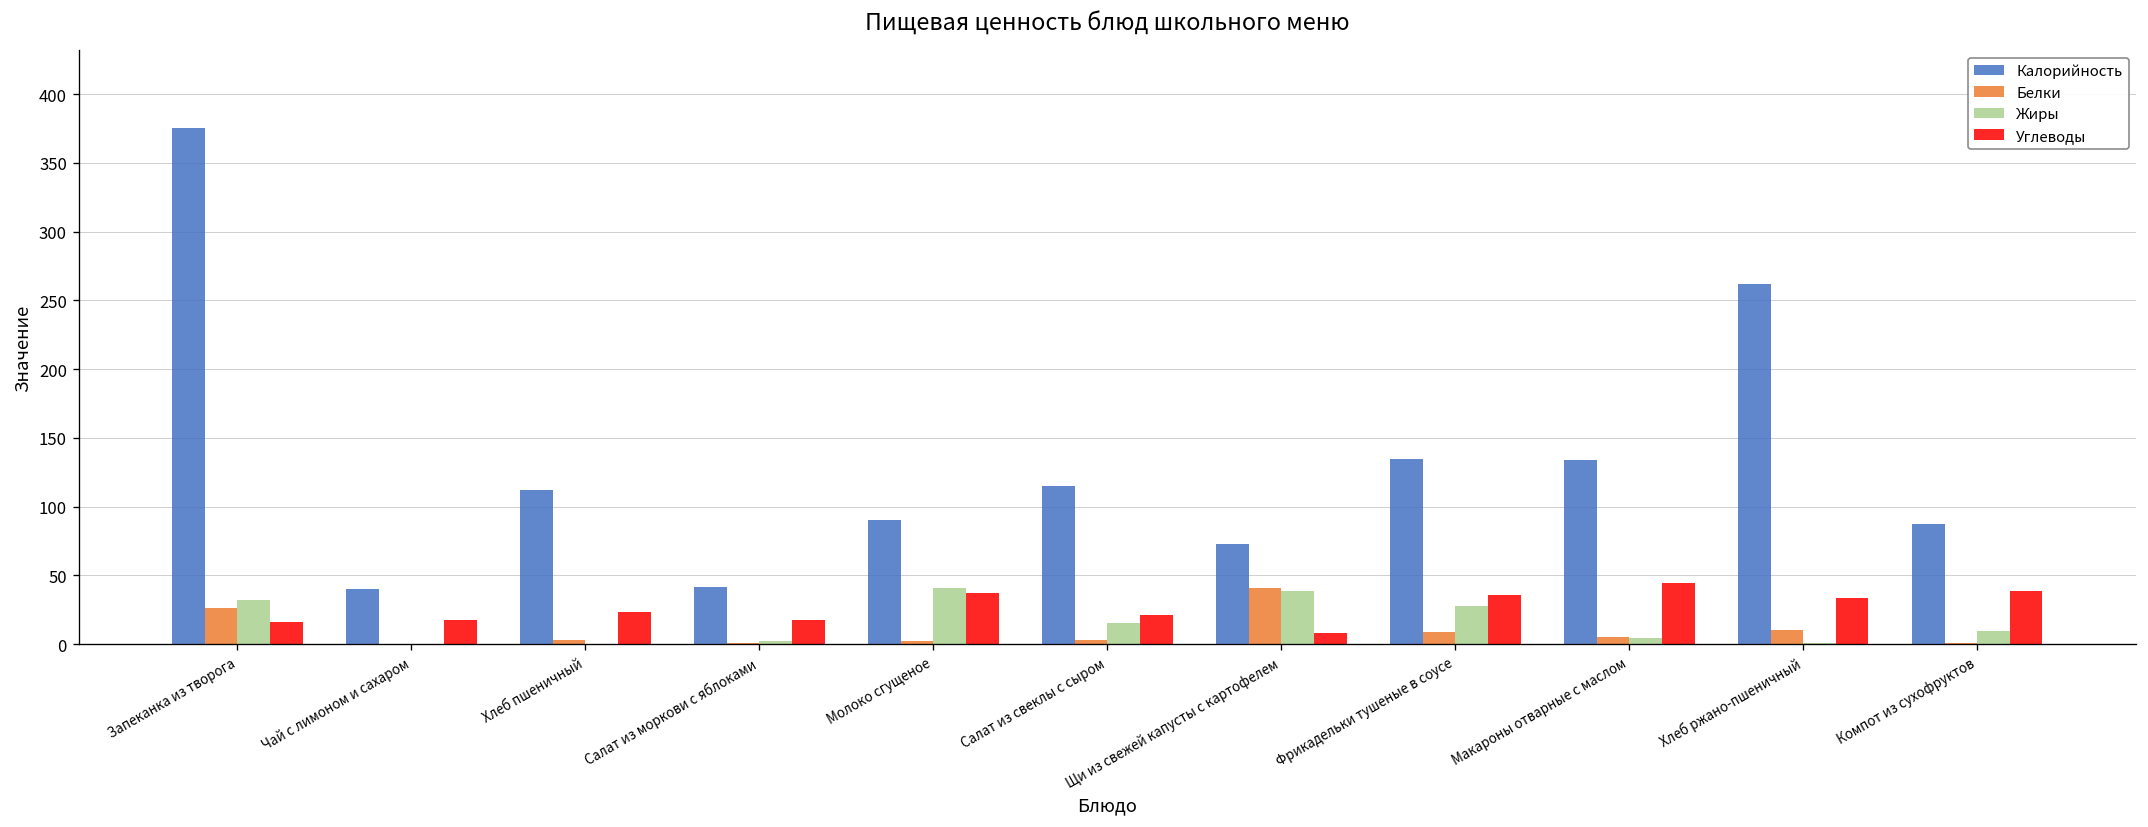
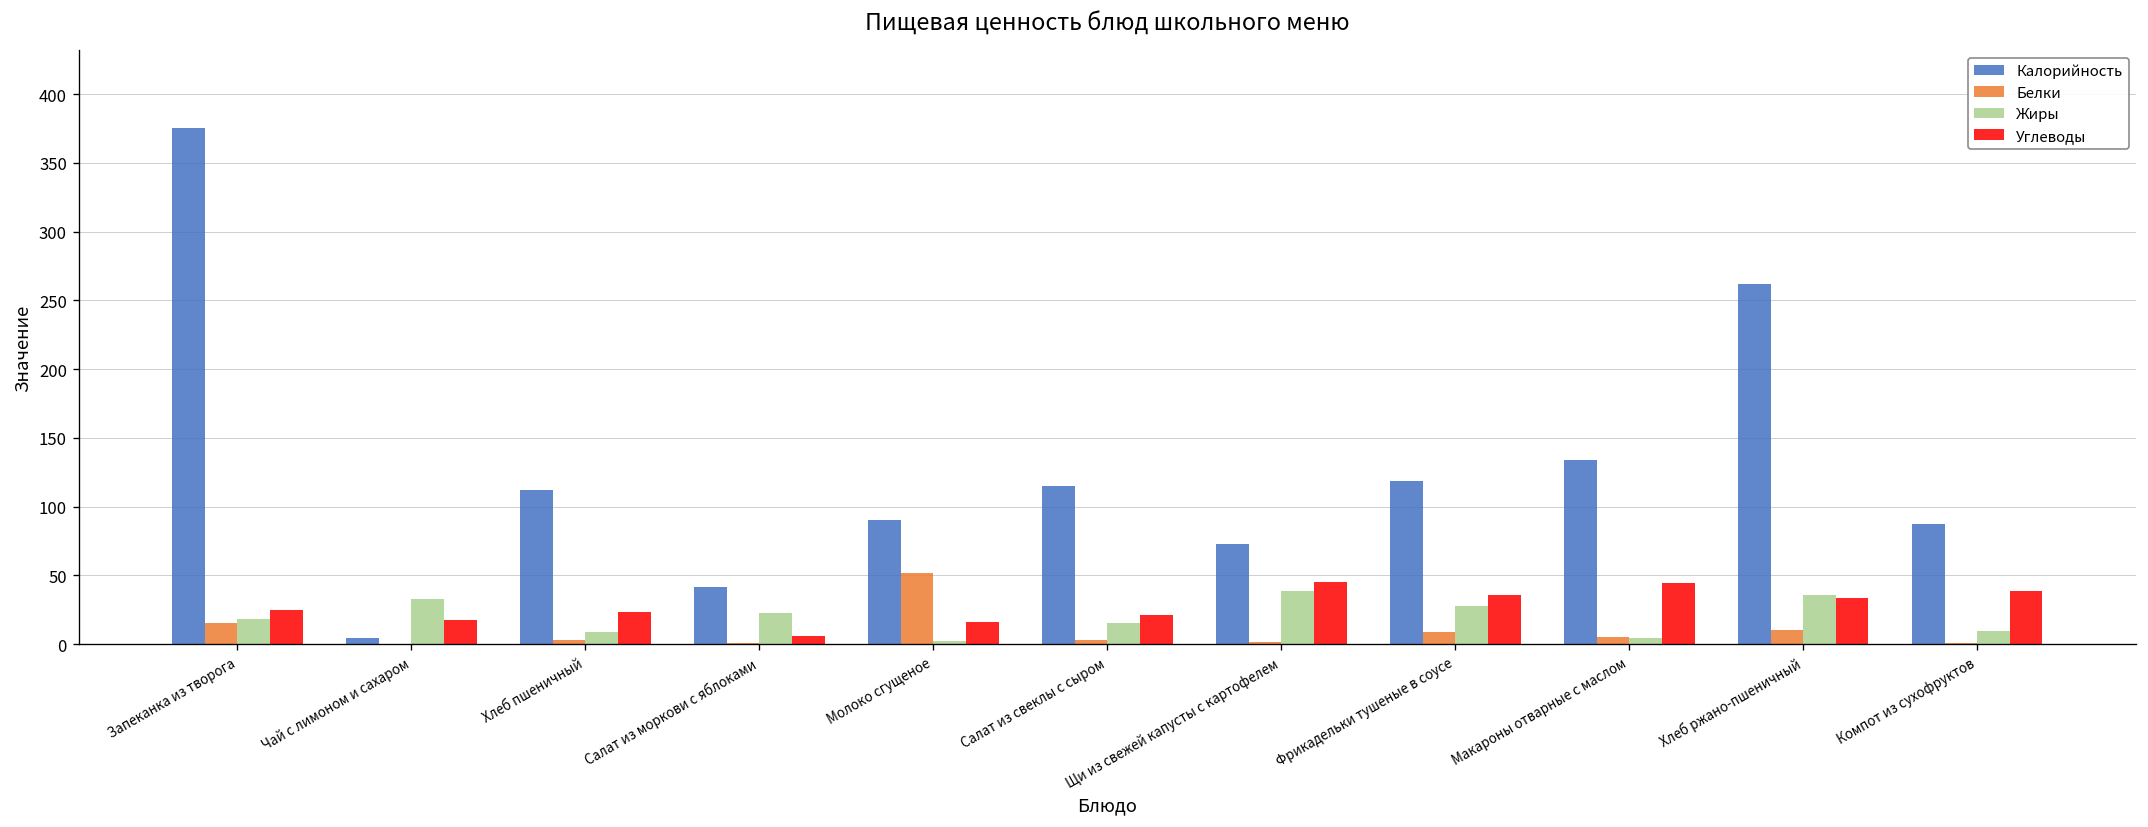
Белки, Запеканка из творога: 27 -> 15
Жиры, Запеканка из творога: 32 -> 19
Углеводы, Запеканка из творога: 16 -> 25
Калорийность, Чай с лимоном и сахаром: 40 -> 4
Жиры, Чай с лимоном и сахаром: 0 -> 33
Жиры, Хлеб пшеничный: 0 -> 9
Жиры, Салат из моркови с яблоками: 2 -> 22
Углеводы, Салат из моркови с яблоками: 18 -> 6
Белки, Молоко сгущеное: 2 -> 52
Жиры, Молоко сгущеное: 41 -> 2
Углеводы, Молоко сгущеное: 37 -> 16
Белки, Щи из свежей капусты с картофелем: 41 -> 1
Углеводы, Щи из свежей капусты с картофелем: 8 -> 45
Калорийность, Фрикадельки тушеные в соусе: 134 -> 118
Жиры, Хлеб ржано-пшеничный: 1 -> 36
